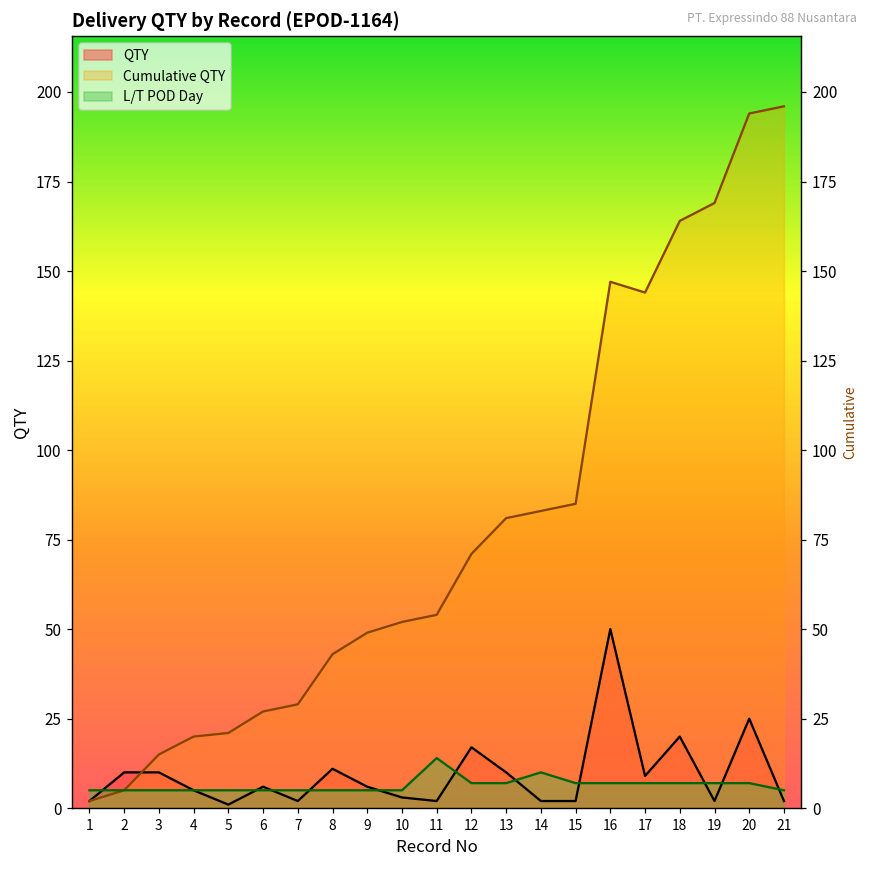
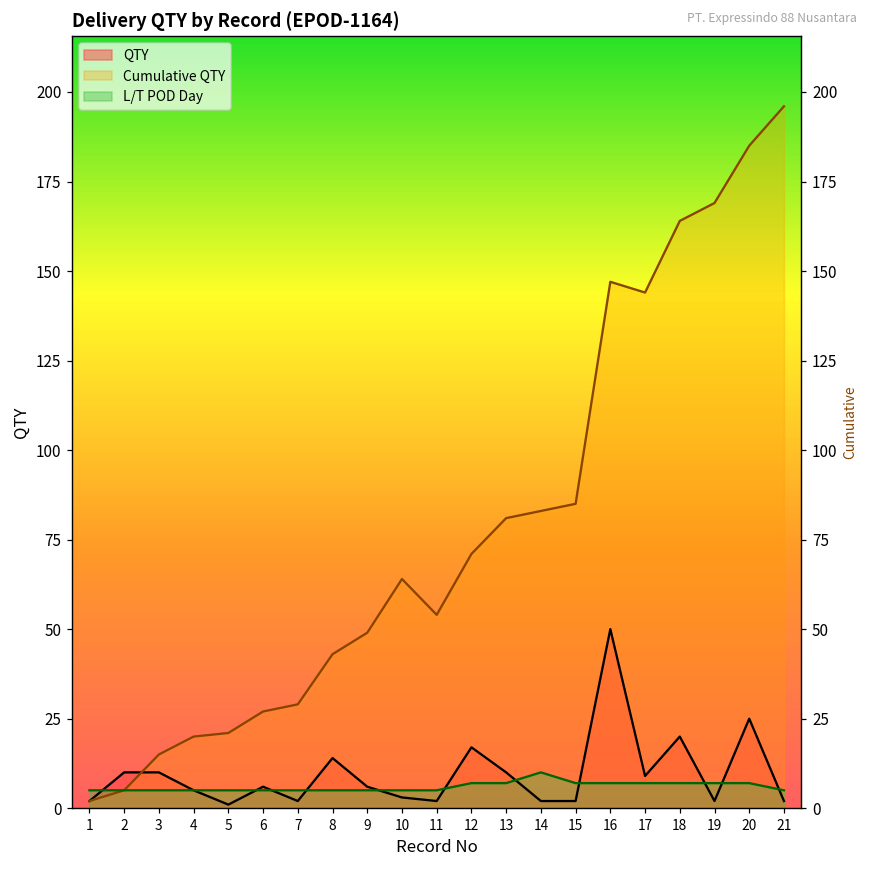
QTY, 8: 11 -> 14
Cumulative QTY, 10: 52 -> 64
L/T POD Day, 11: 14 -> 5
Cumulative QTY, 20: 194 -> 185
